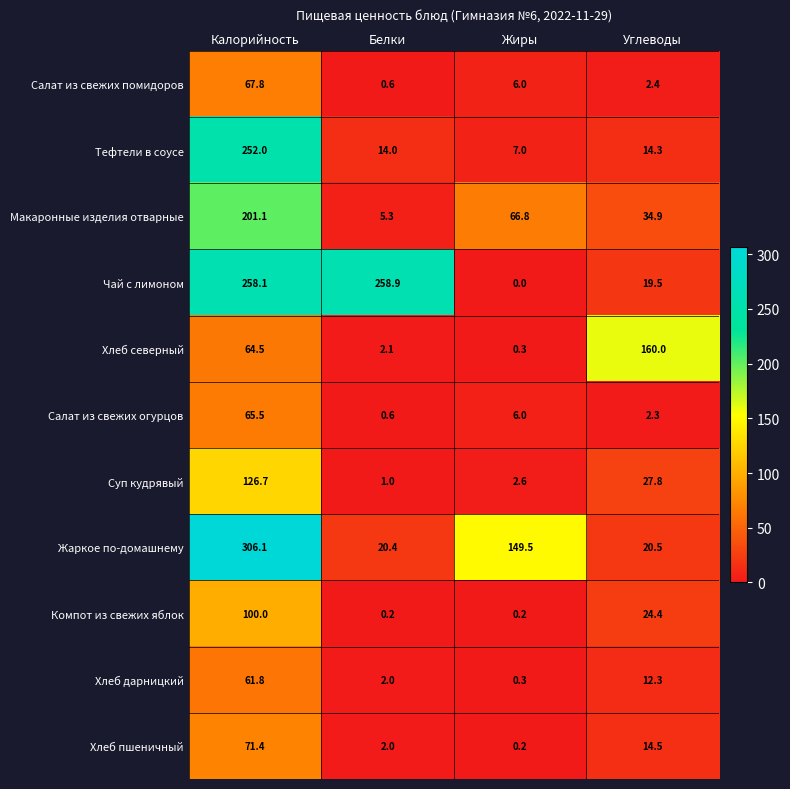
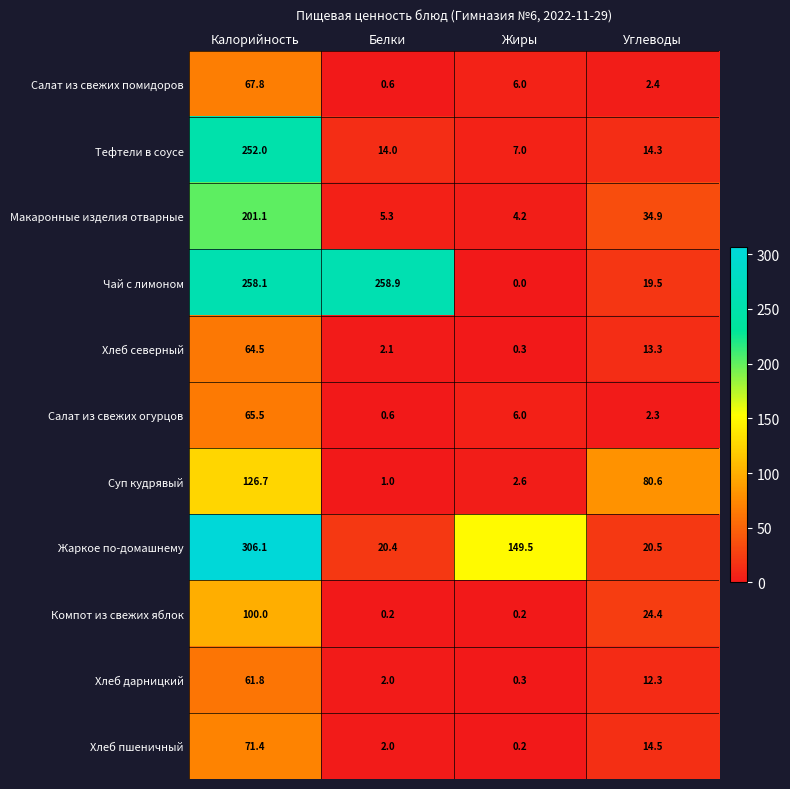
Макаронные изделия отварные, Жиры: 66.8 -> 4.2
Хлеб северный, Углеводы: 160.0 -> 13.3
Суп кудрявый, Углеводы: 27.8 -> 80.6
